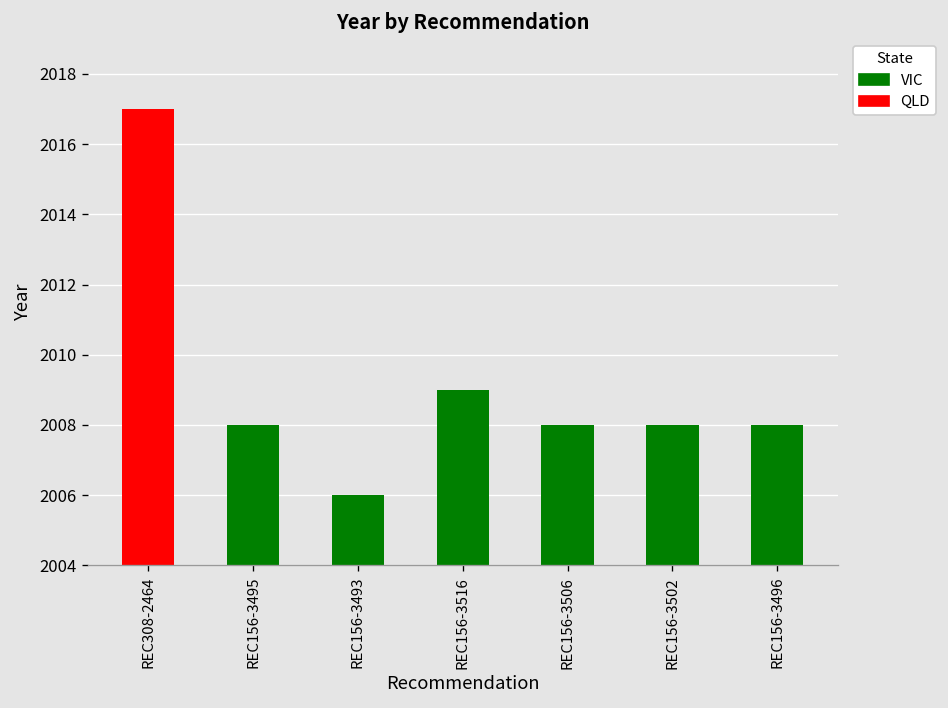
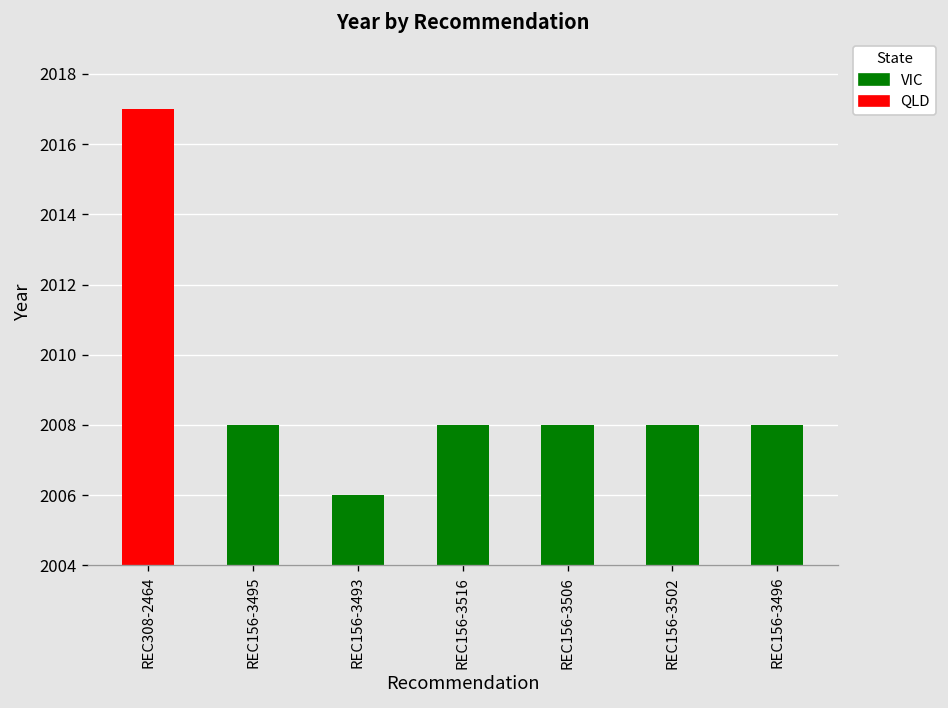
REC156-3516: 2009 -> 2008
